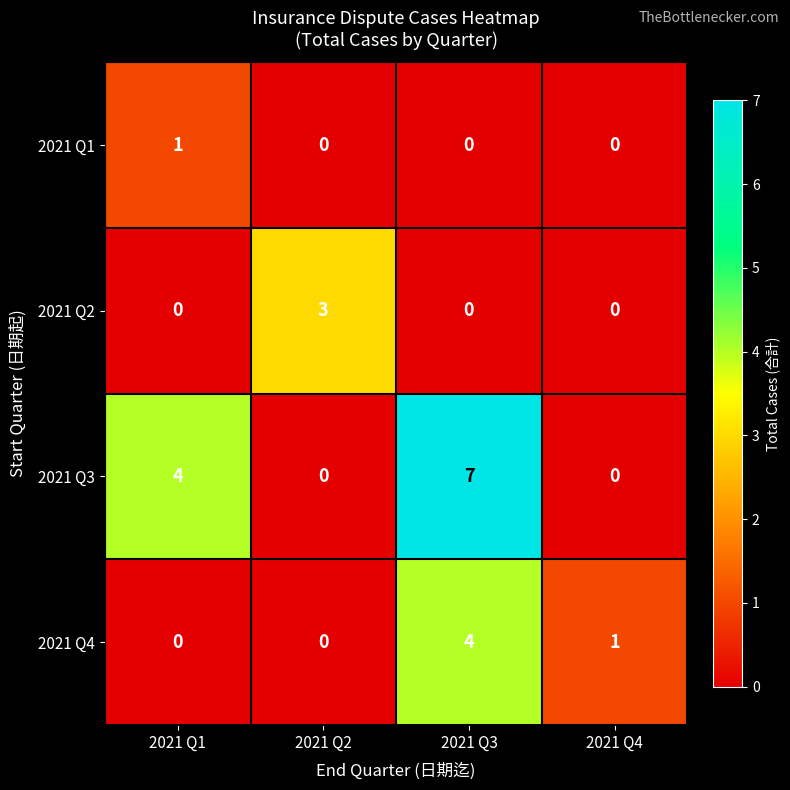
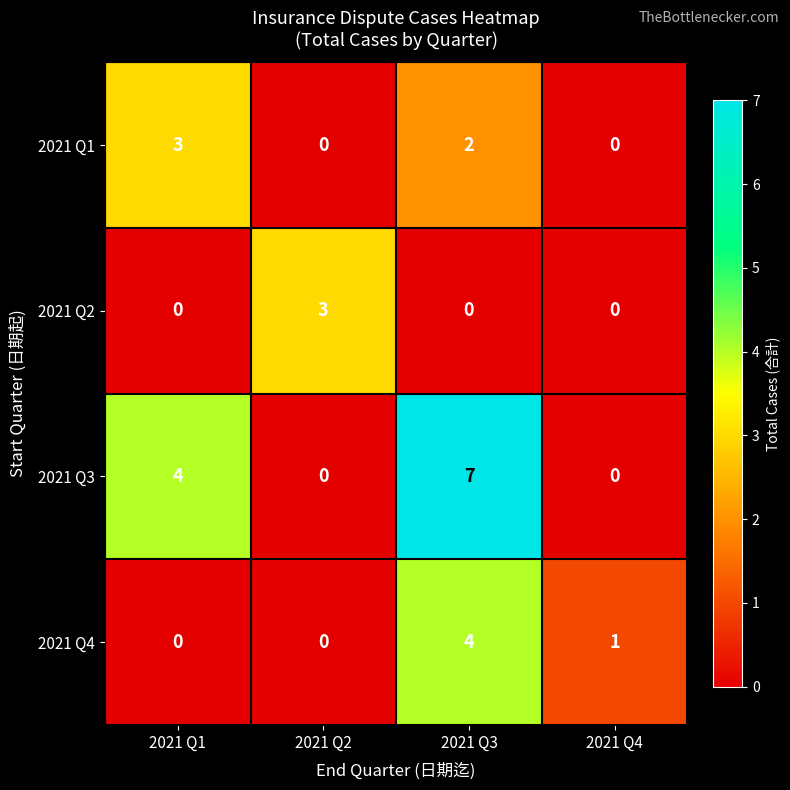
2021 Q1, 2021 Q1: 1 -> 3
2021 Q1, 2021 Q3: 0 -> 2
